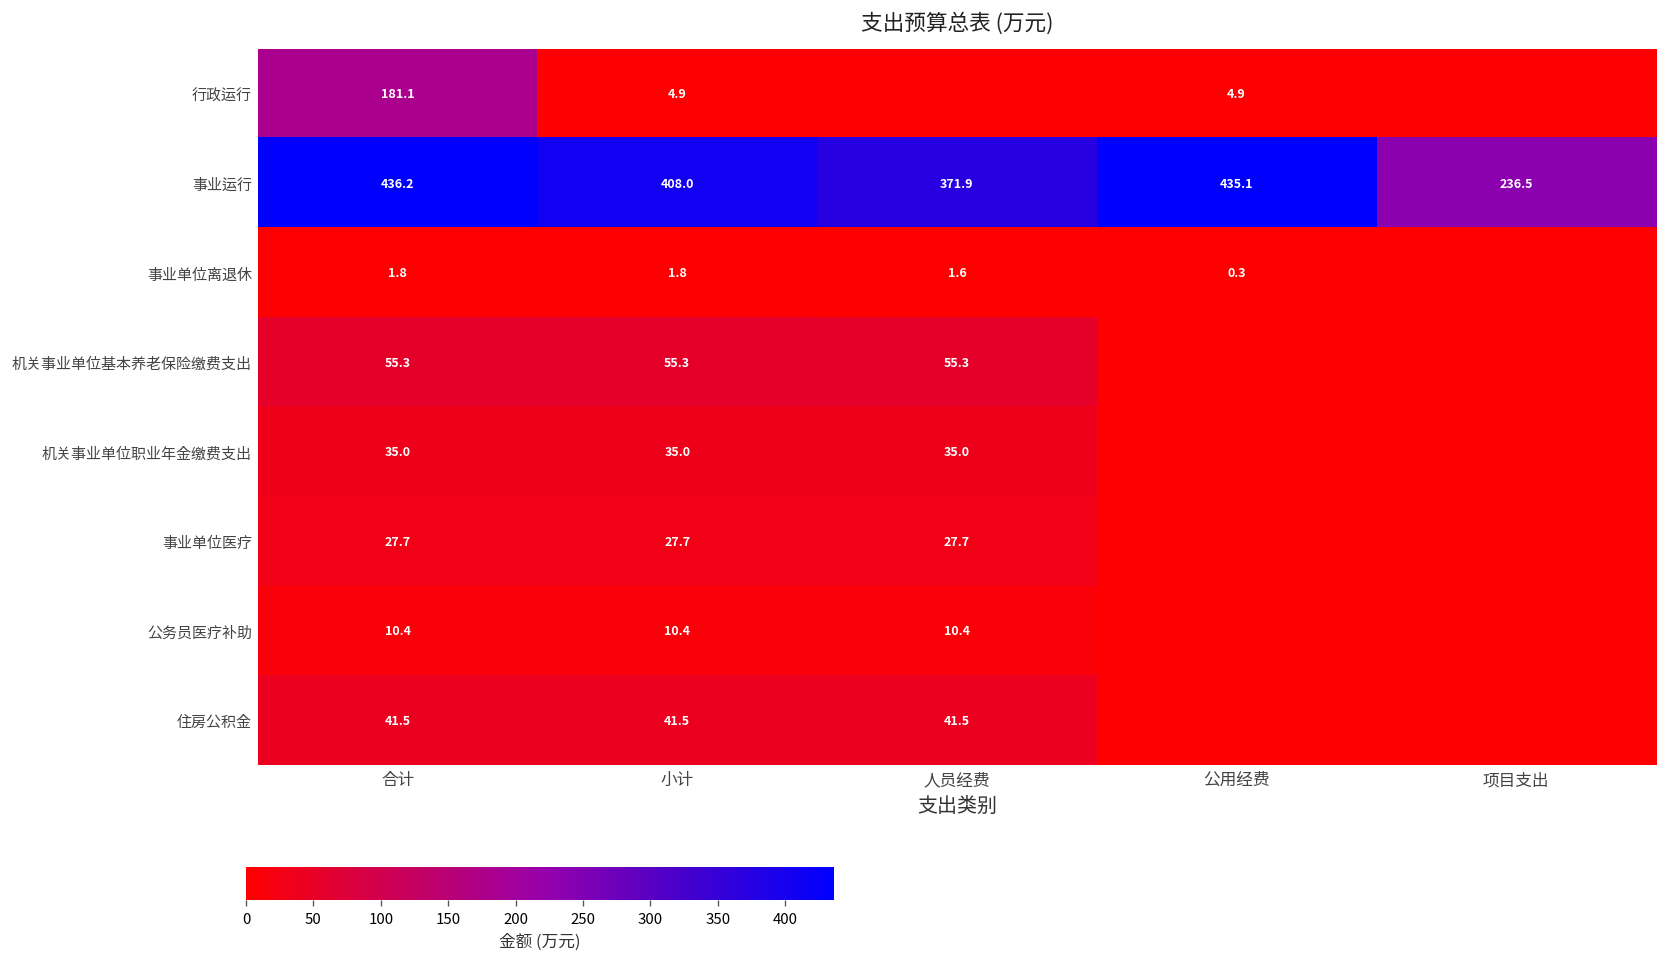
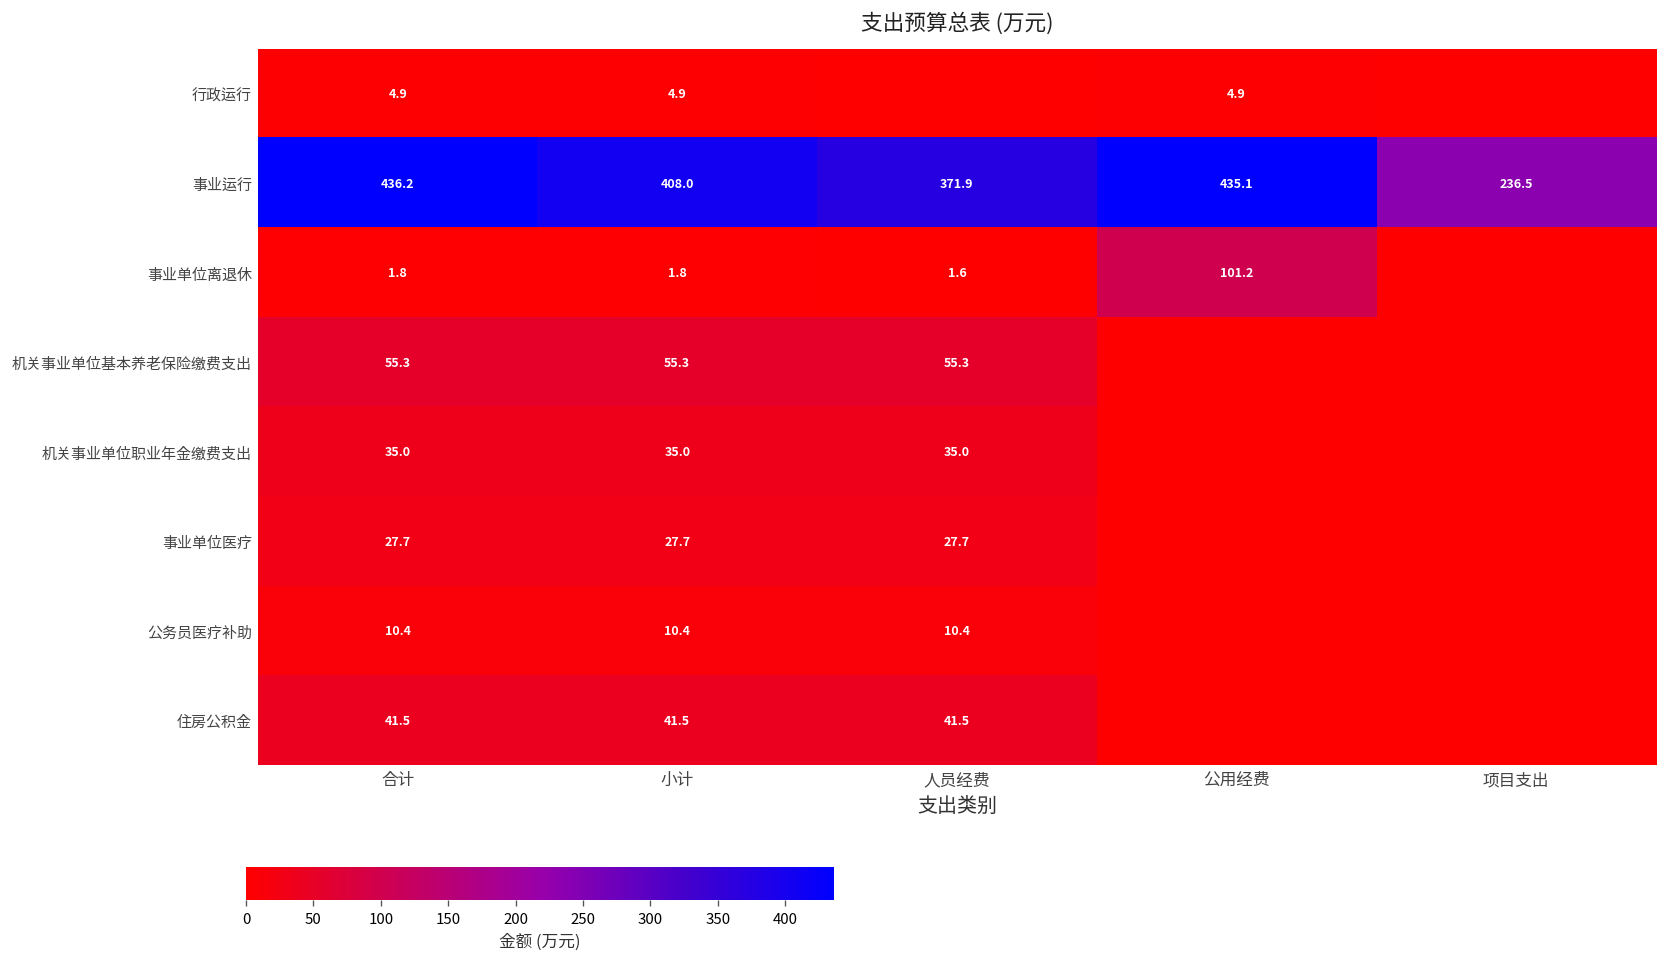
行政运行, 合计: 181.1 -> 4.9
事业单位离退休, 公用经费: 0.3 -> 101.2
